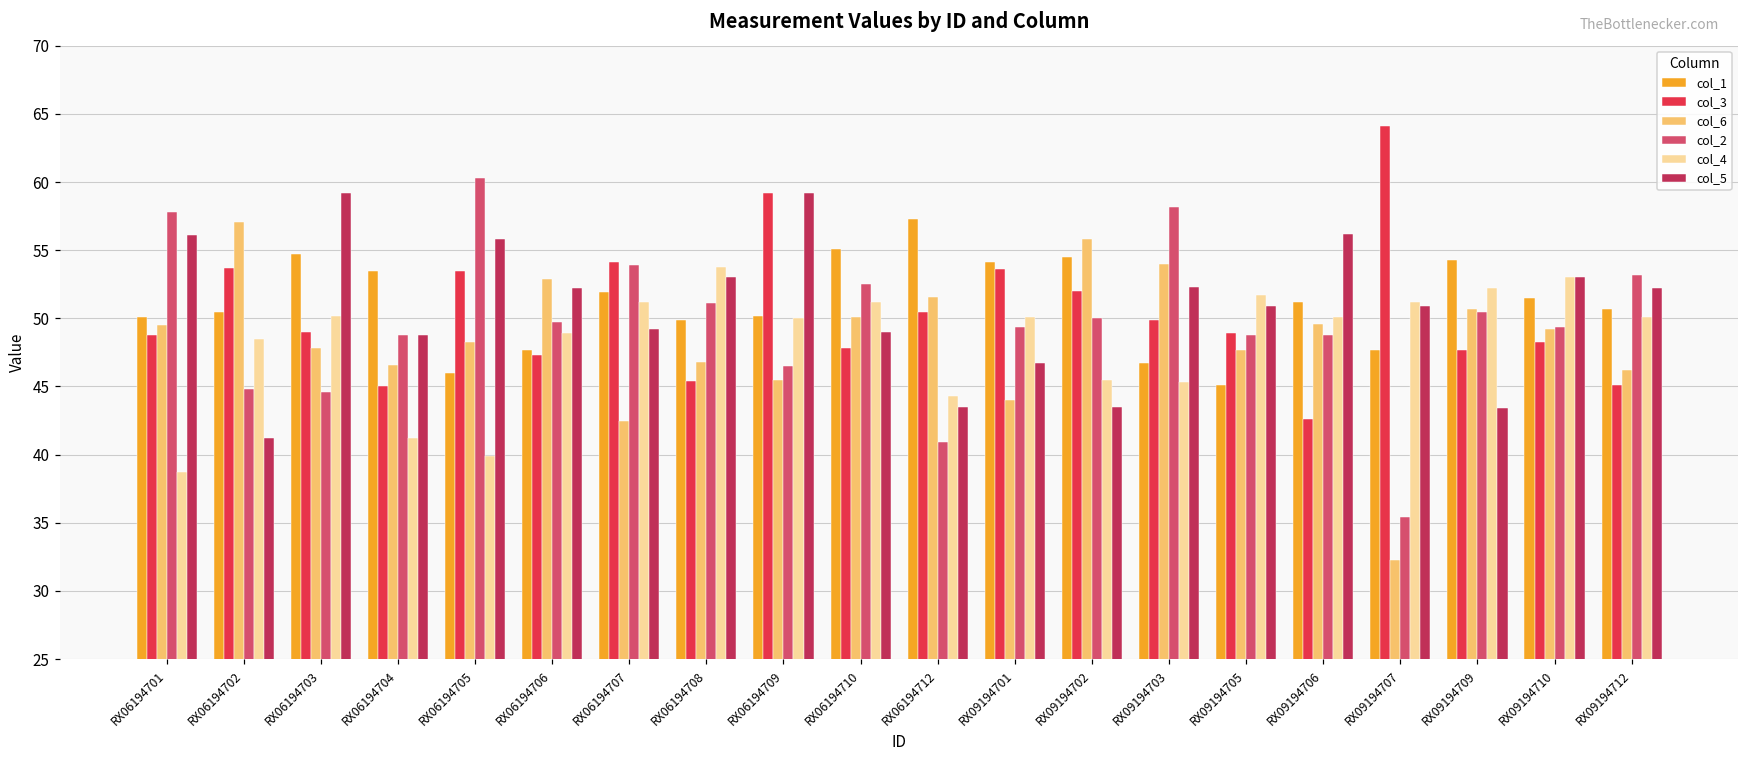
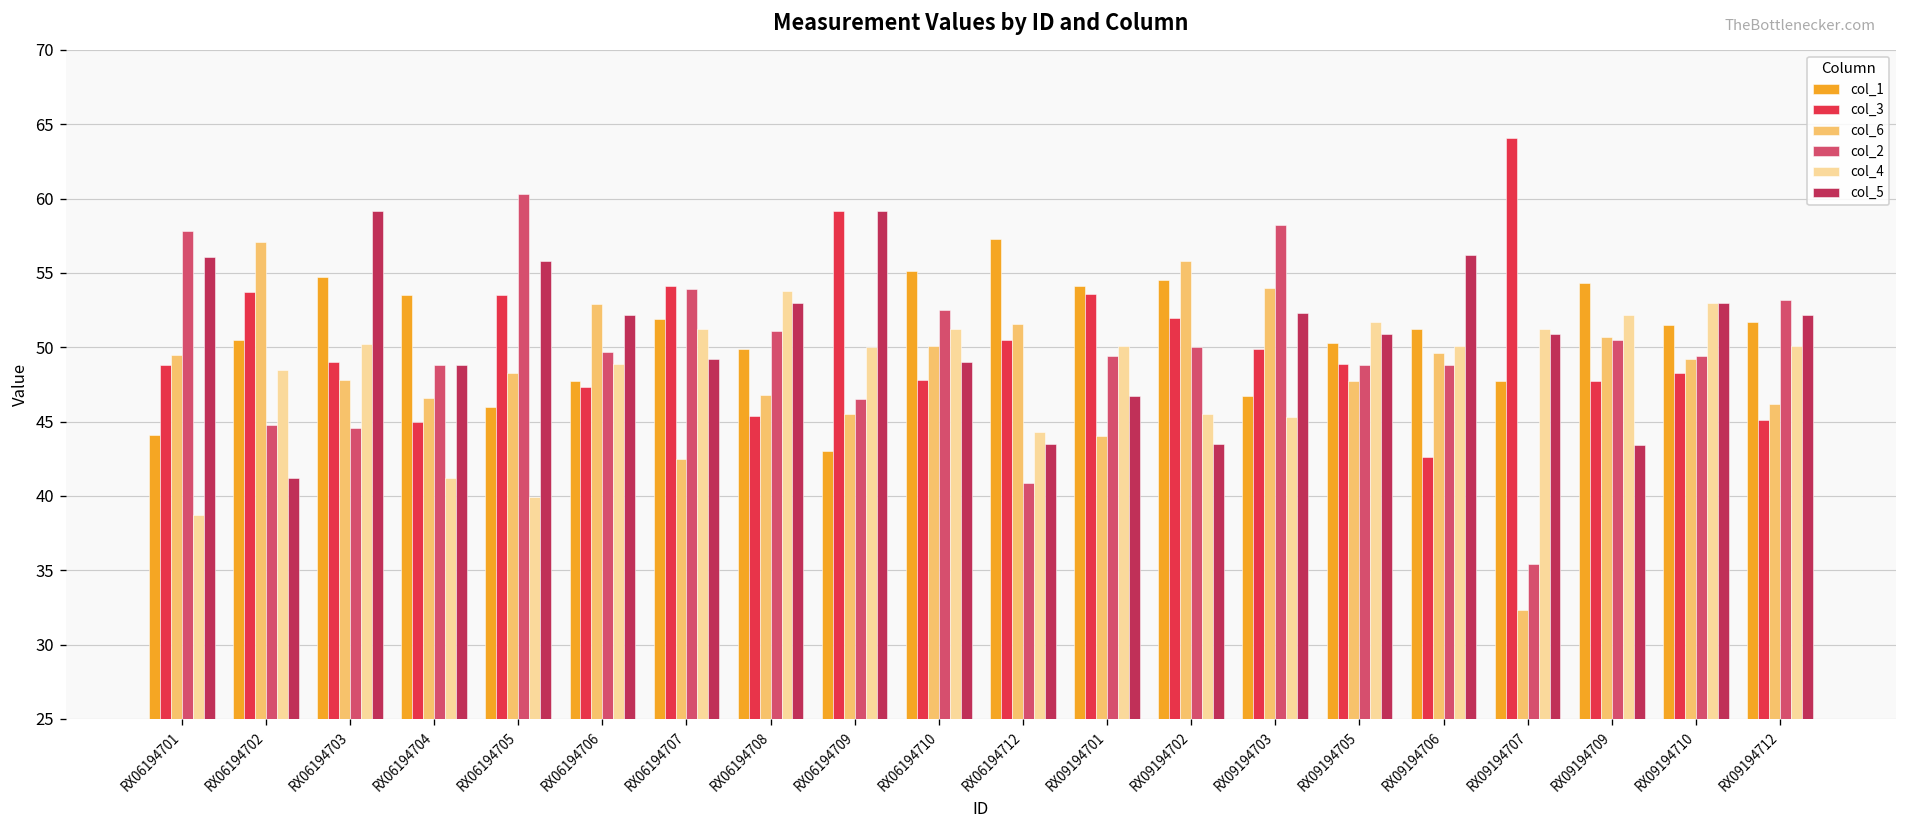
col_1, RX06194701: 50.1 -> 44.1
col_1, RX06194709: 50.2 -> 43.0
col_1, RX09194705: 45.1 -> 50.3
col_1, RX09194712: 50.7 -> 51.7
